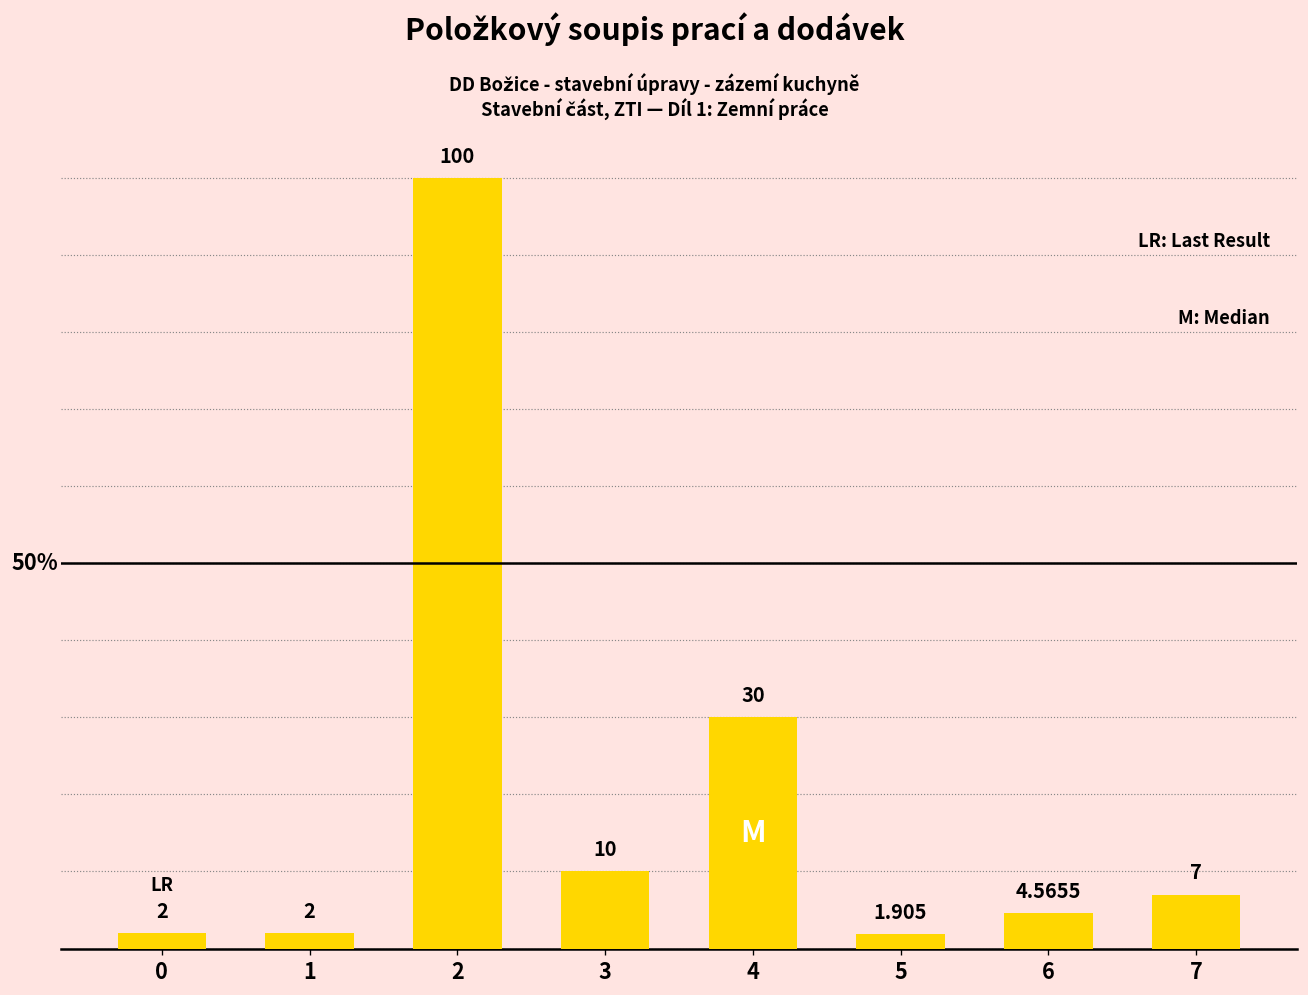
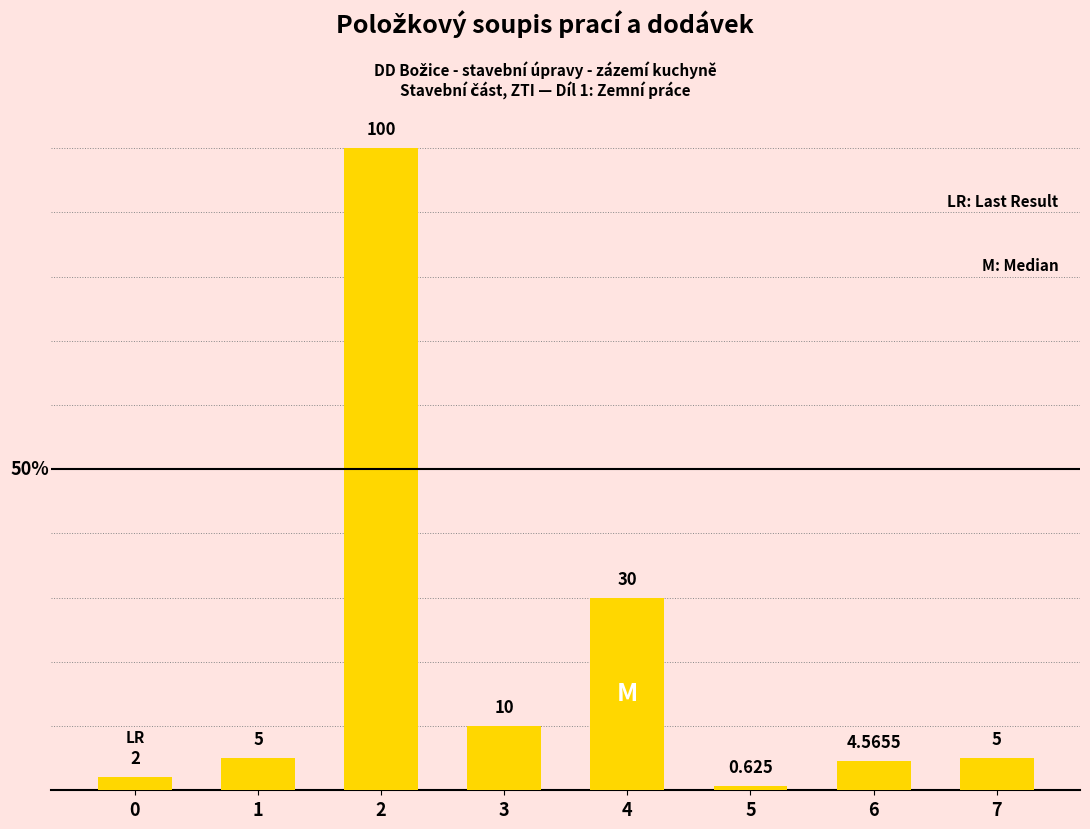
1: 2 -> 5
5: 1.905 -> 0.625
7: 7 -> 5
